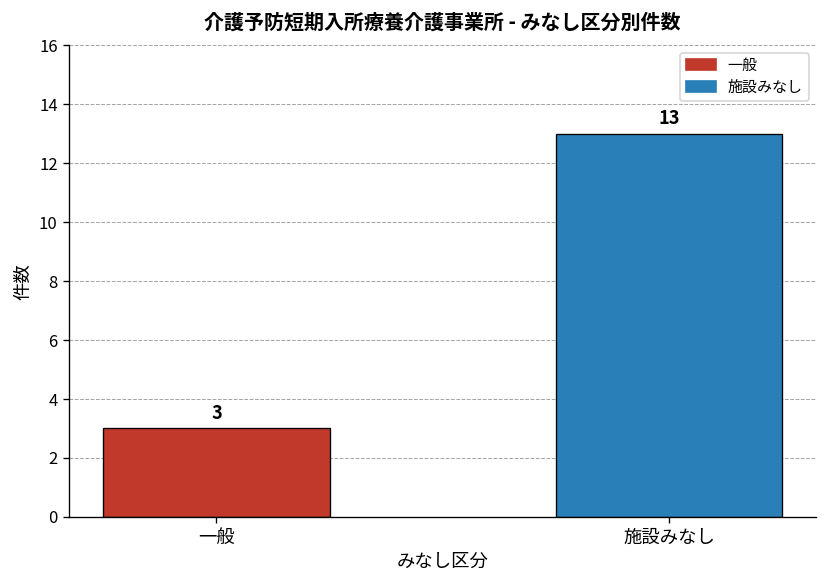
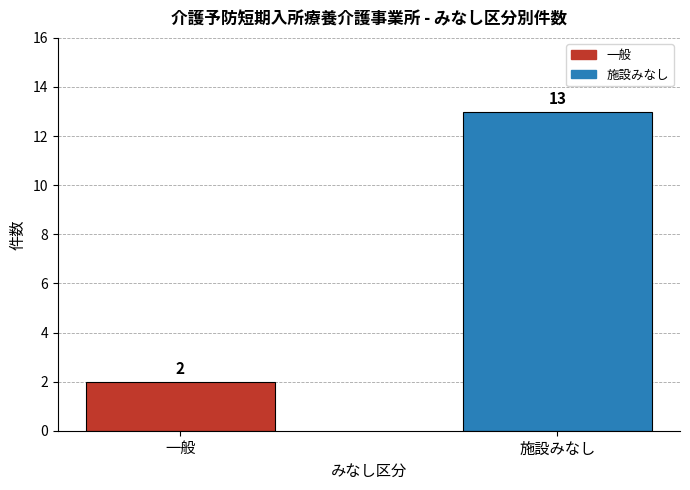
一般: 3 -> 2
